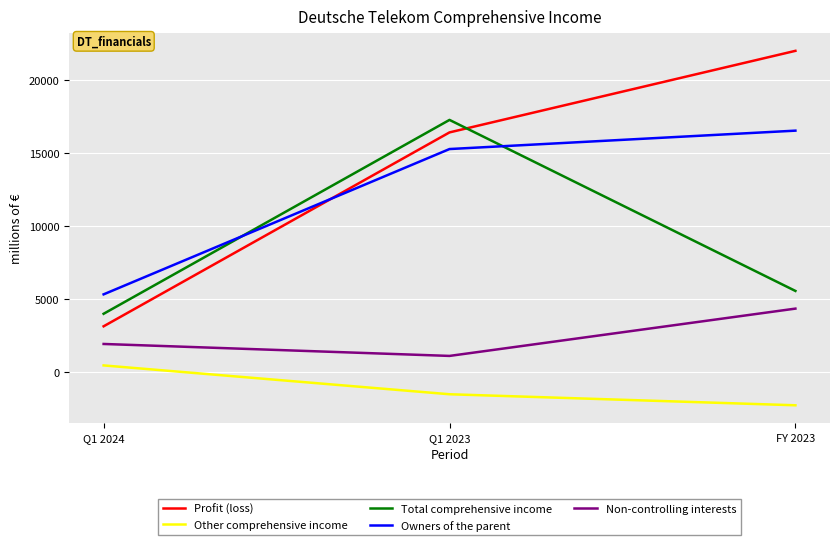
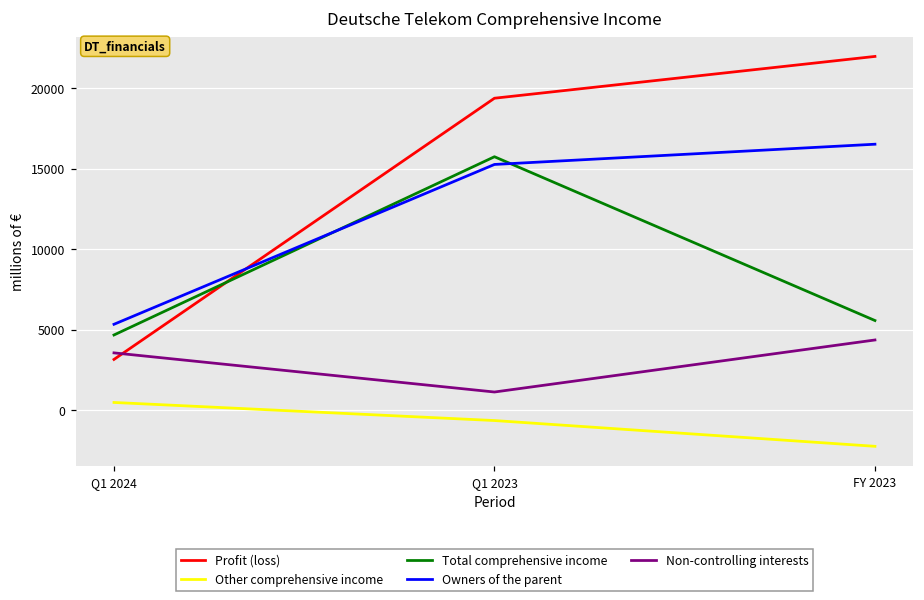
Total comprehensive income, Q1 2024: 4000 -> 4700
Non-controlling interests, Q1 2024: 1900 -> 3600
Profit (loss), Q1 2023: 16400 -> 19400
Other comprehensive income, Q1 2023: -1500 -> -700
Total comprehensive income, Q1 2023: 17300 -> 15800
